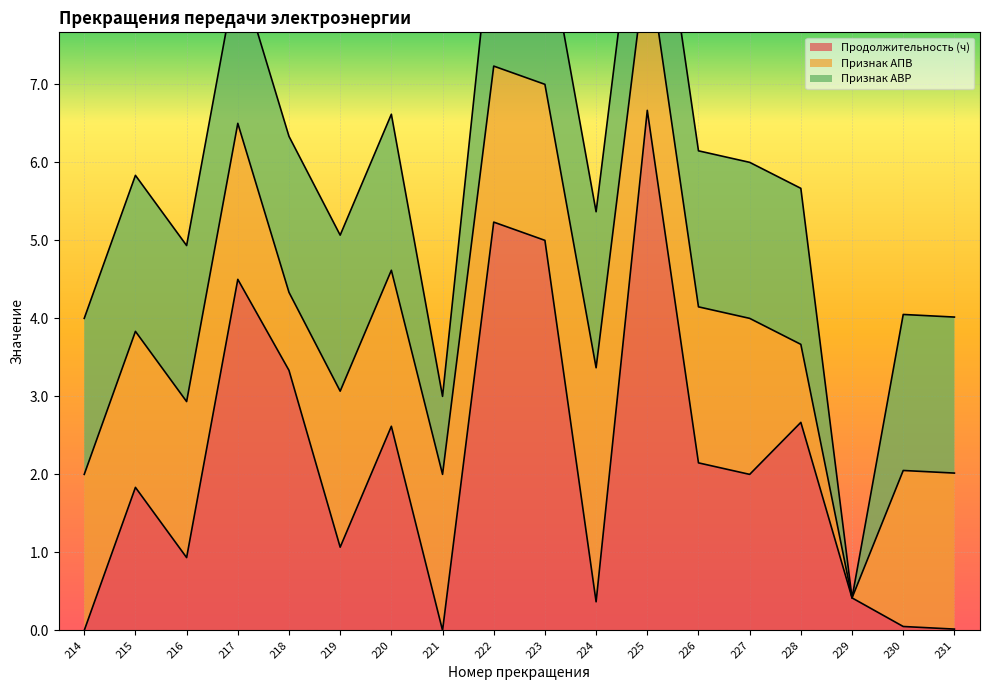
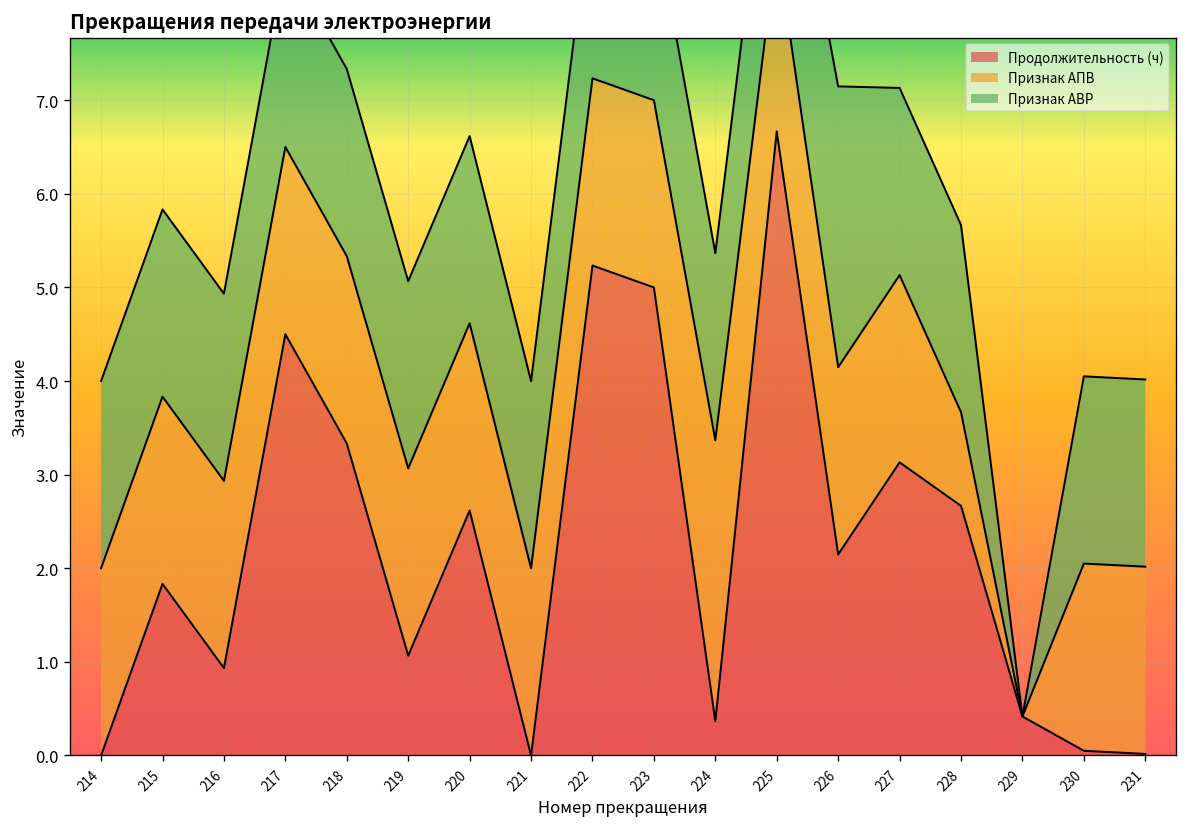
Признак АПВ, 218: 1 -> 2
Признак АВР, 221: 1 -> 2
Признак АВР, 226: 2 -> 3
Продолжительность (ч), 227: 2.0 -> 3.1
